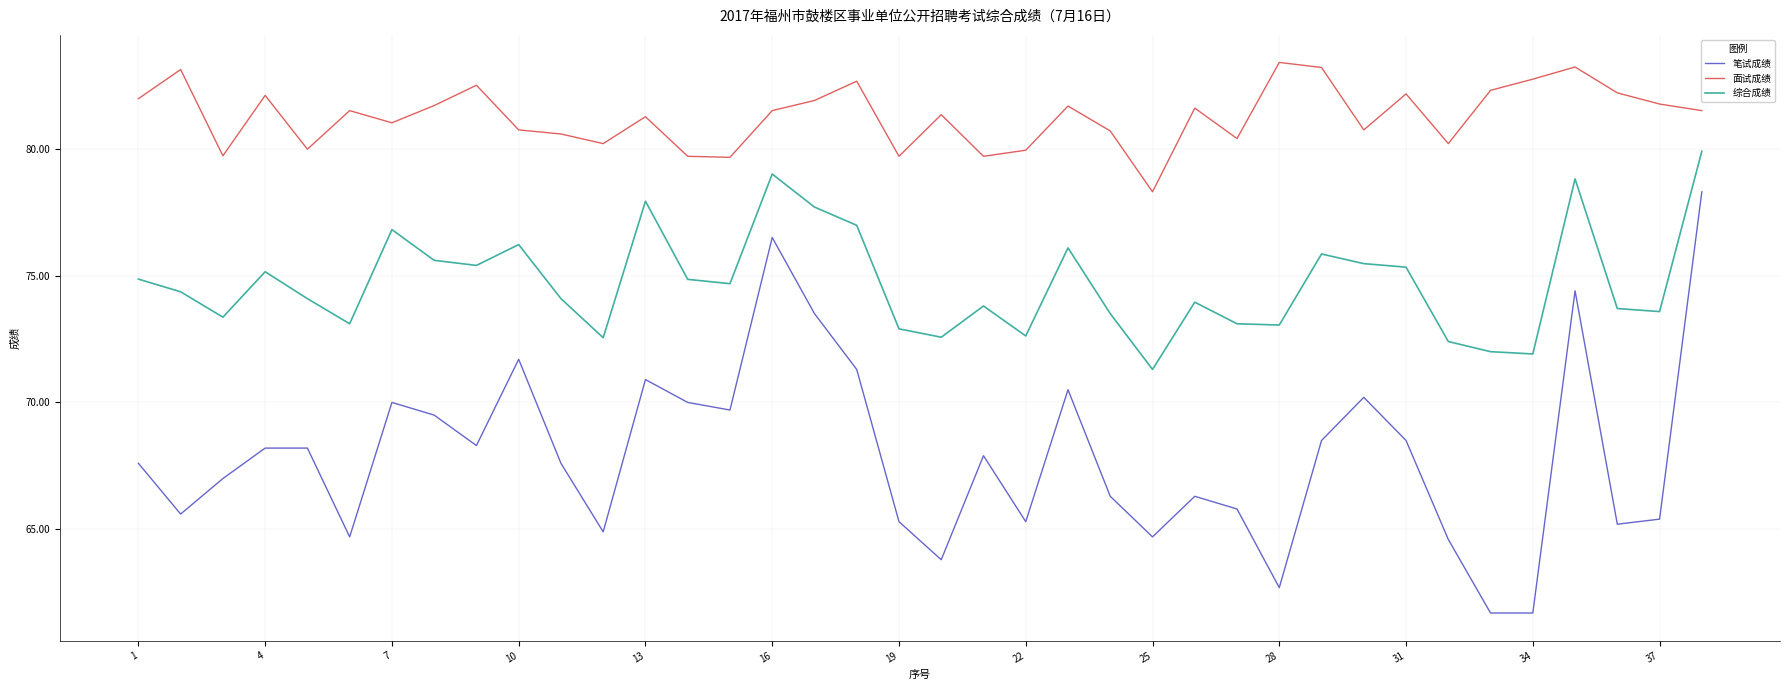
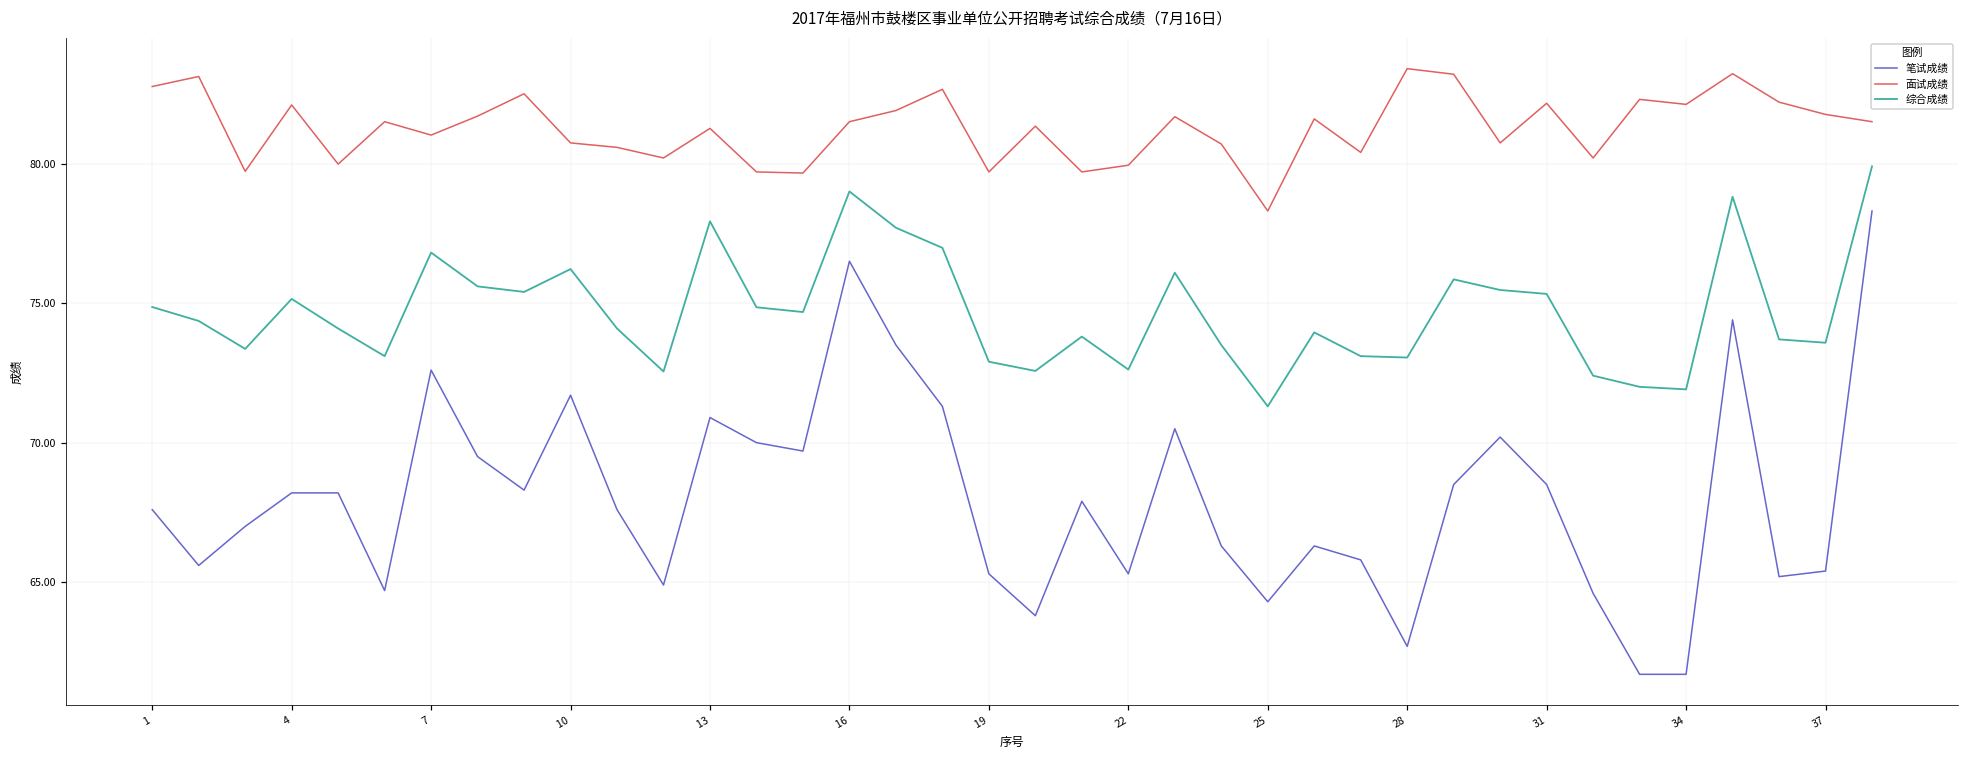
面试成绩, 1: 82.0 -> 82.8
笔试成绩, 7: 70.0 -> 72.6
笔试成绩, 25: 64.7 -> 64.3
面试成绩, 34: 82.7 -> 82.1
